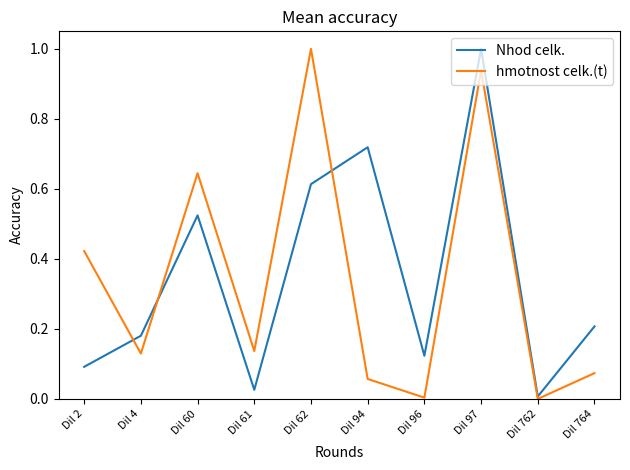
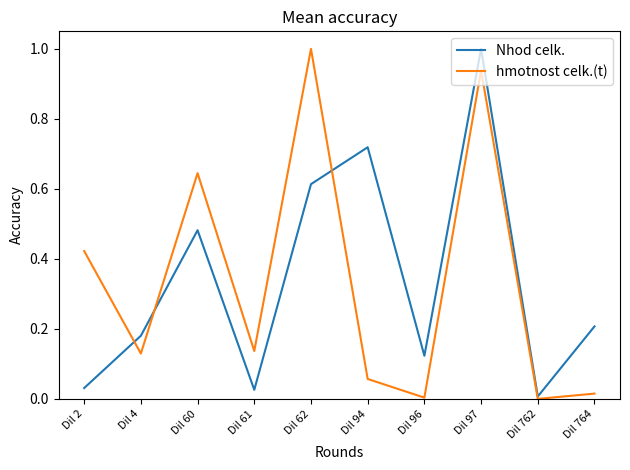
Nhod celk., Dil 2: 0.09 -> 0.03
Nhod celk., Dil 60: 0.52 -> 0.48
hmotnost celk.(t), Dil 764: 0.07 -> 0.02
